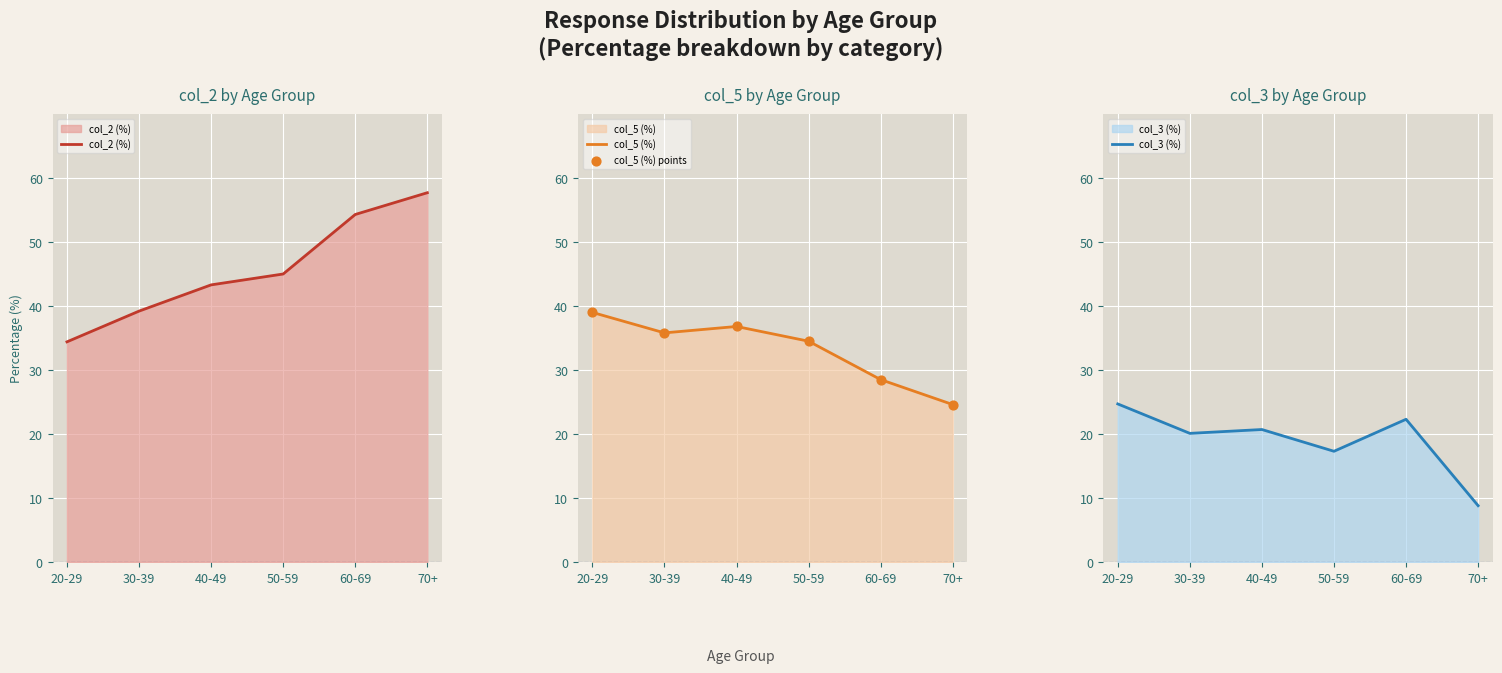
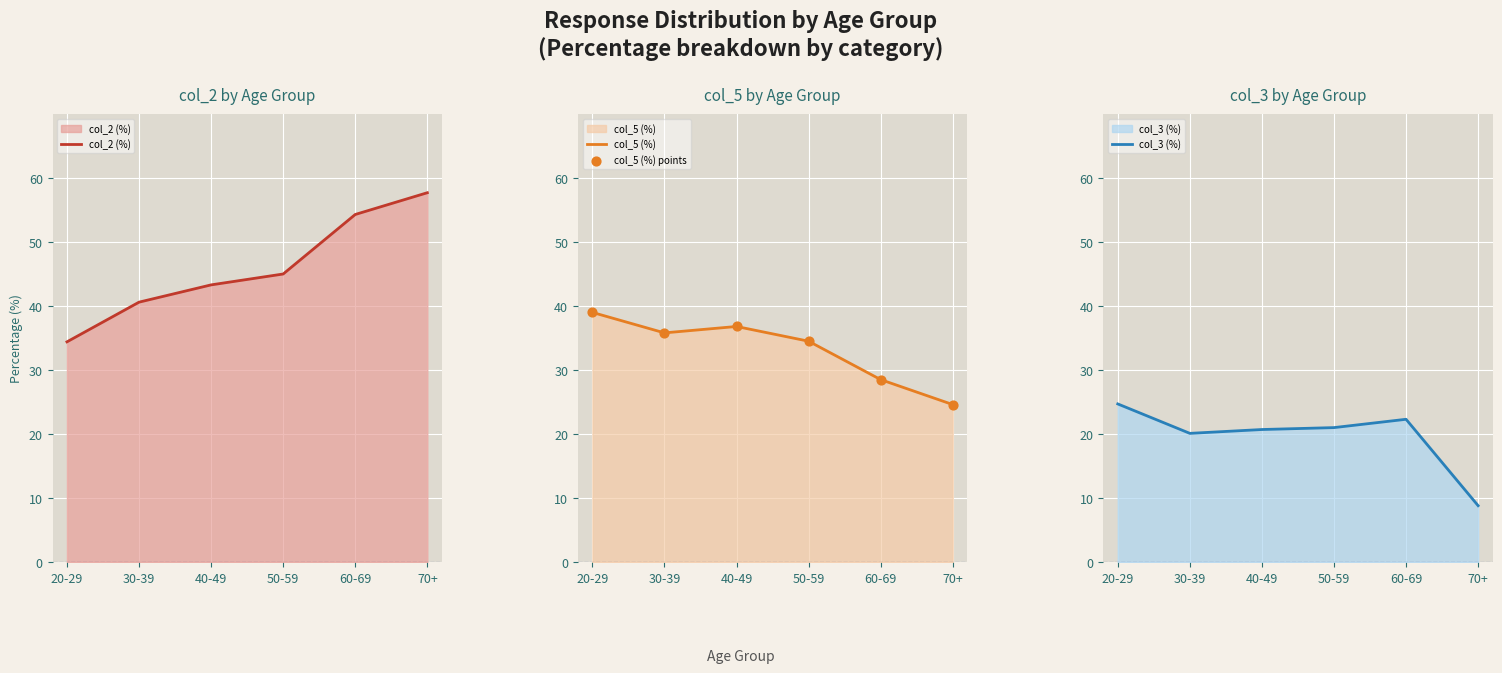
col_2 by Age Group, 30-39: 39 -> 41
col_3 by Age Group, 50-59: 17 -> 21
